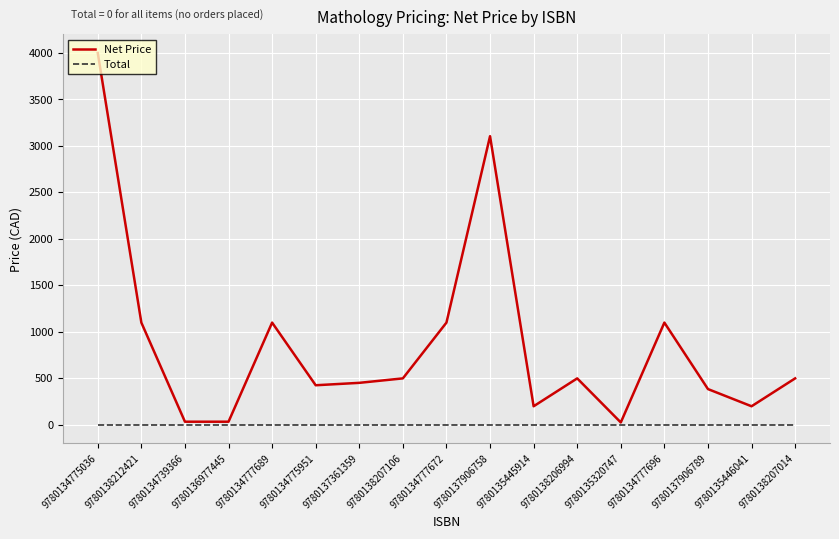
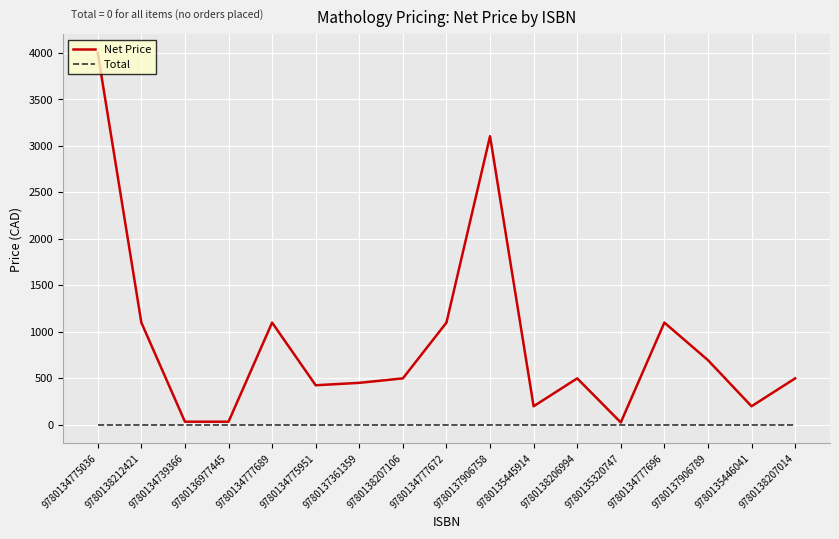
Net Price, 9780137906789: 400 -> 700
